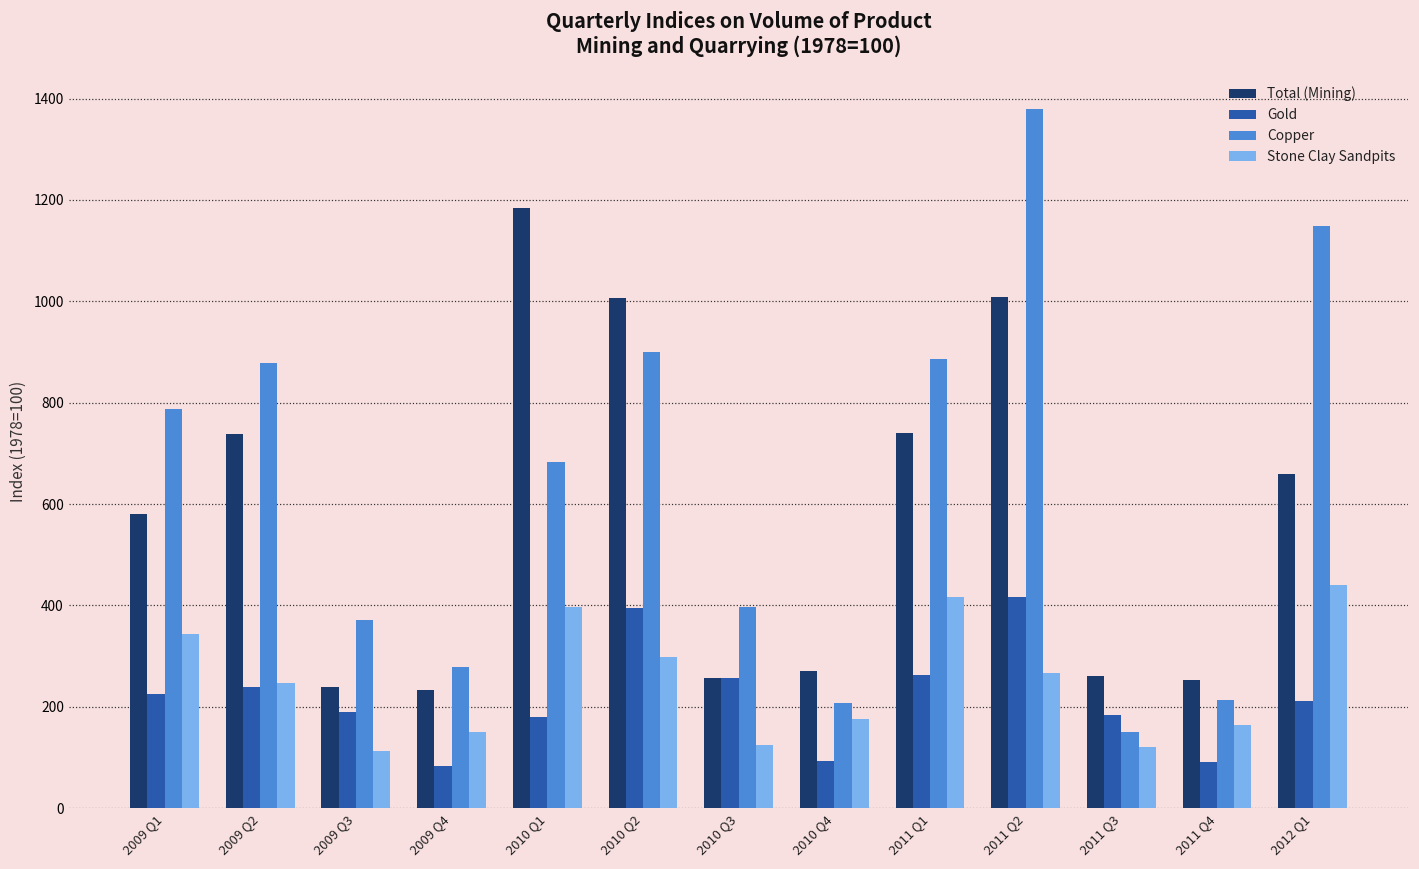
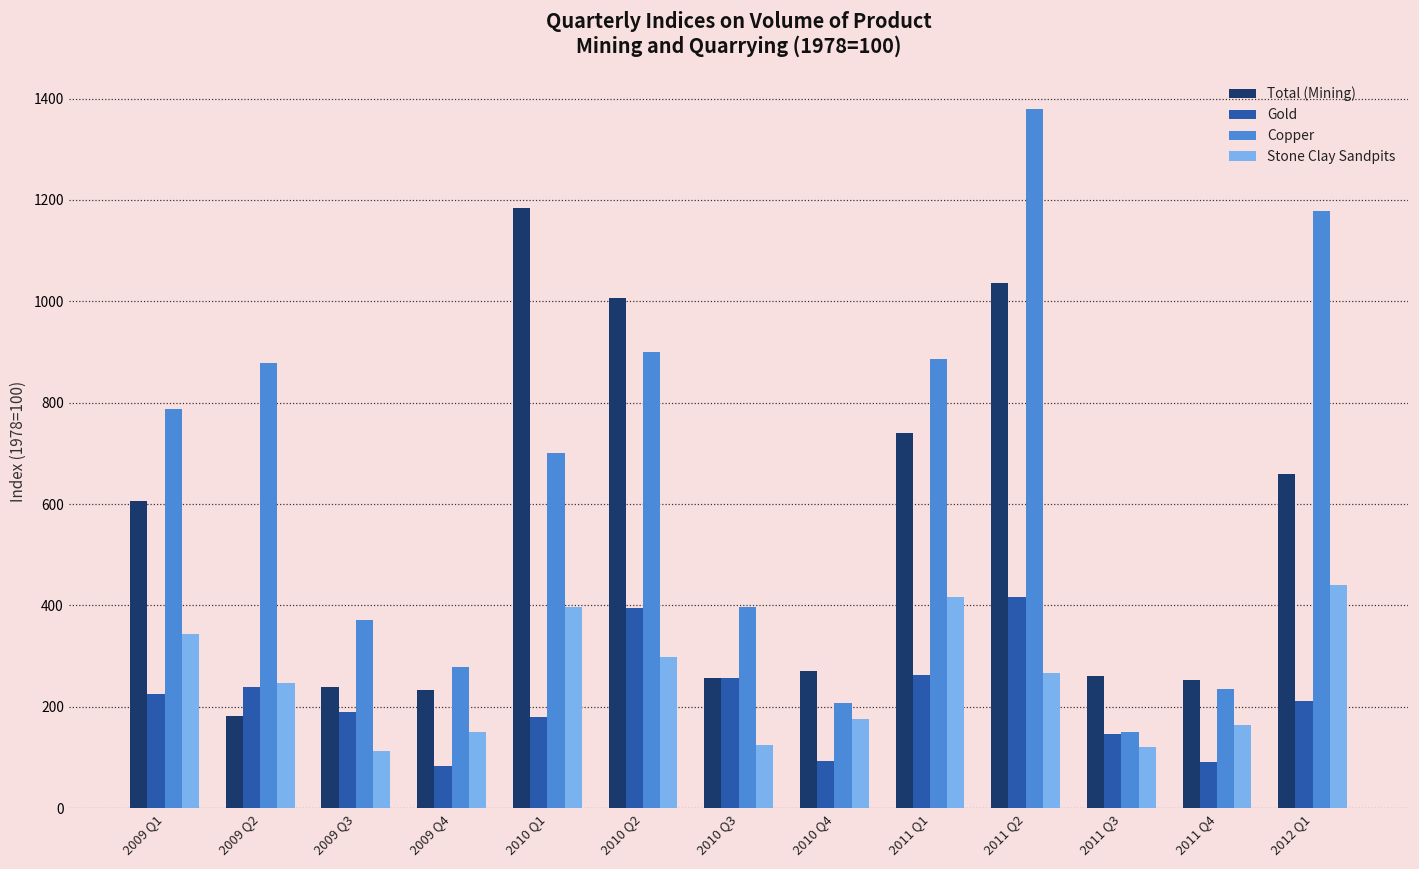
Total (Mining), 2009 Q1: 580 -> 610
Total (Mining), 2009 Q2: 740 -> 180
Copper, 2010 Q1: 680 -> 700
Total (Mining), 2011 Q2: 1010 -> 1040
Gold, 2011 Q3: 180 -> 150
Copper, 2011 Q4: 210 -> 230
Copper, 2012 Q1: 1150 -> 1180
